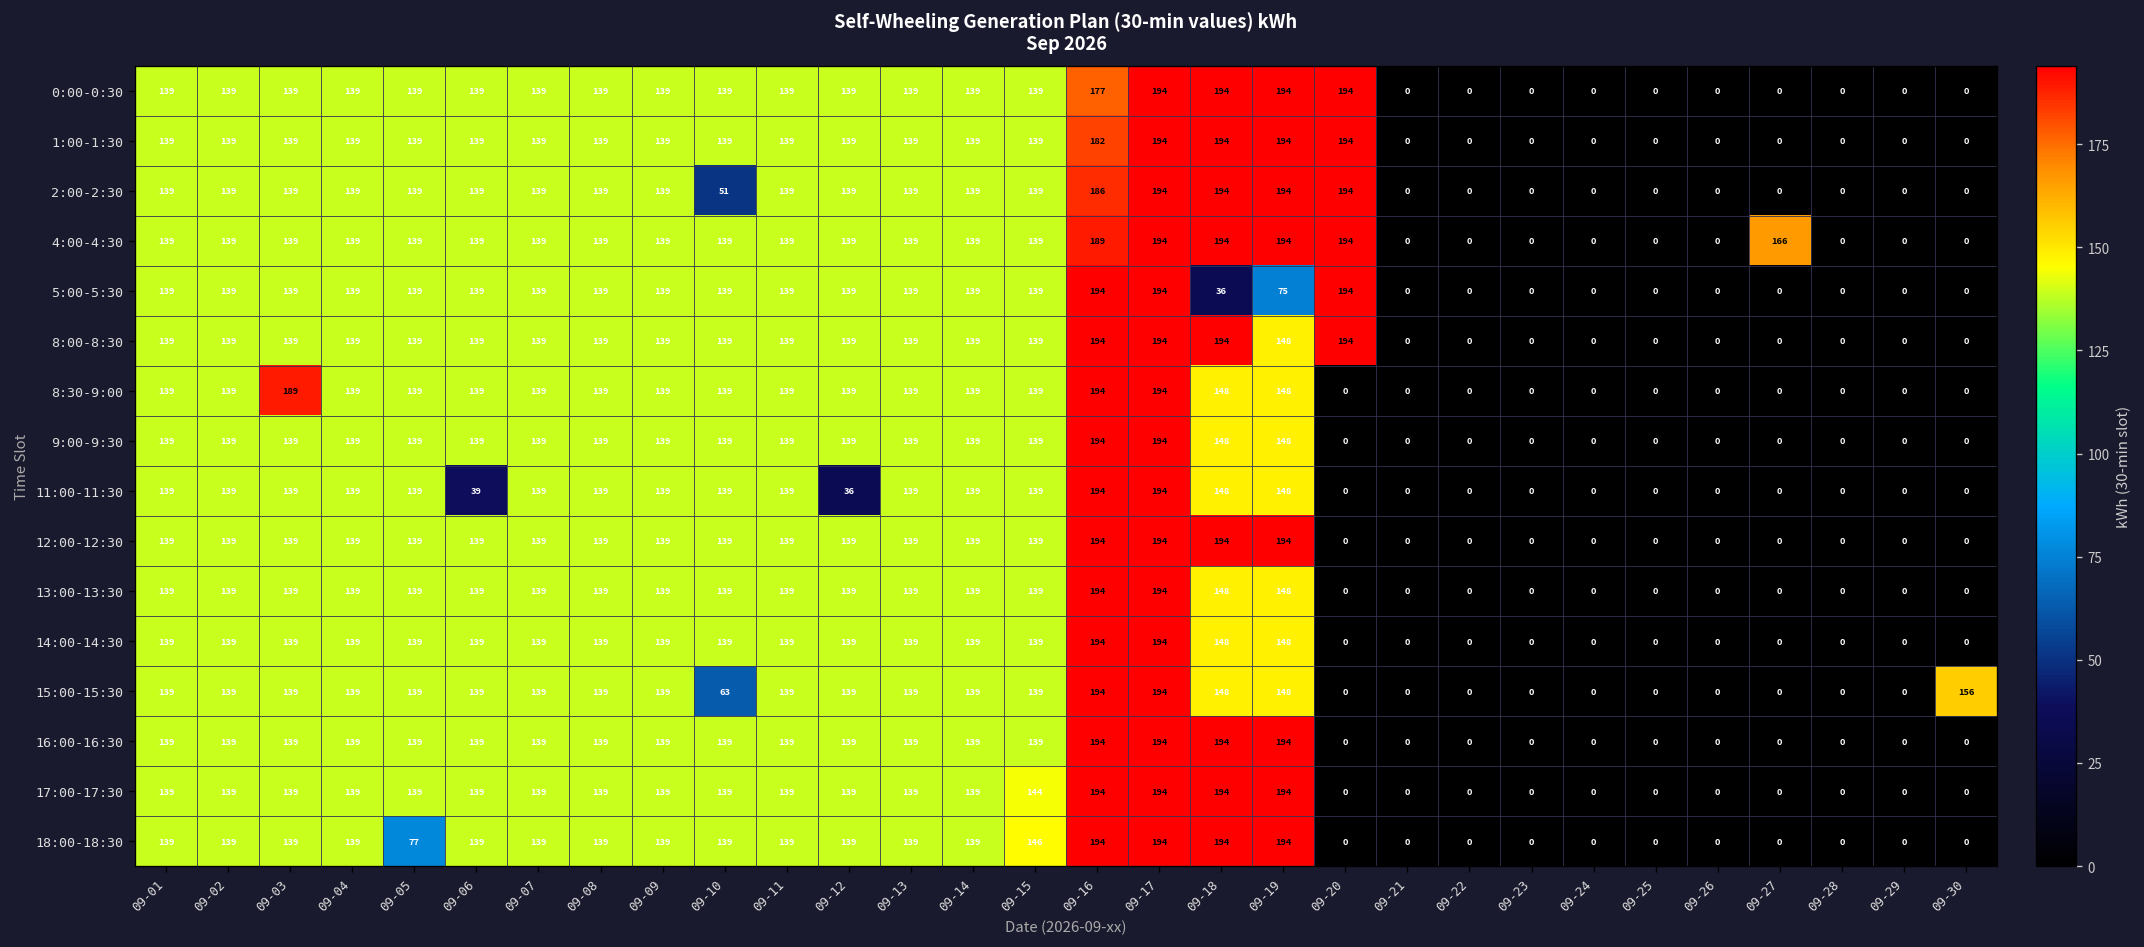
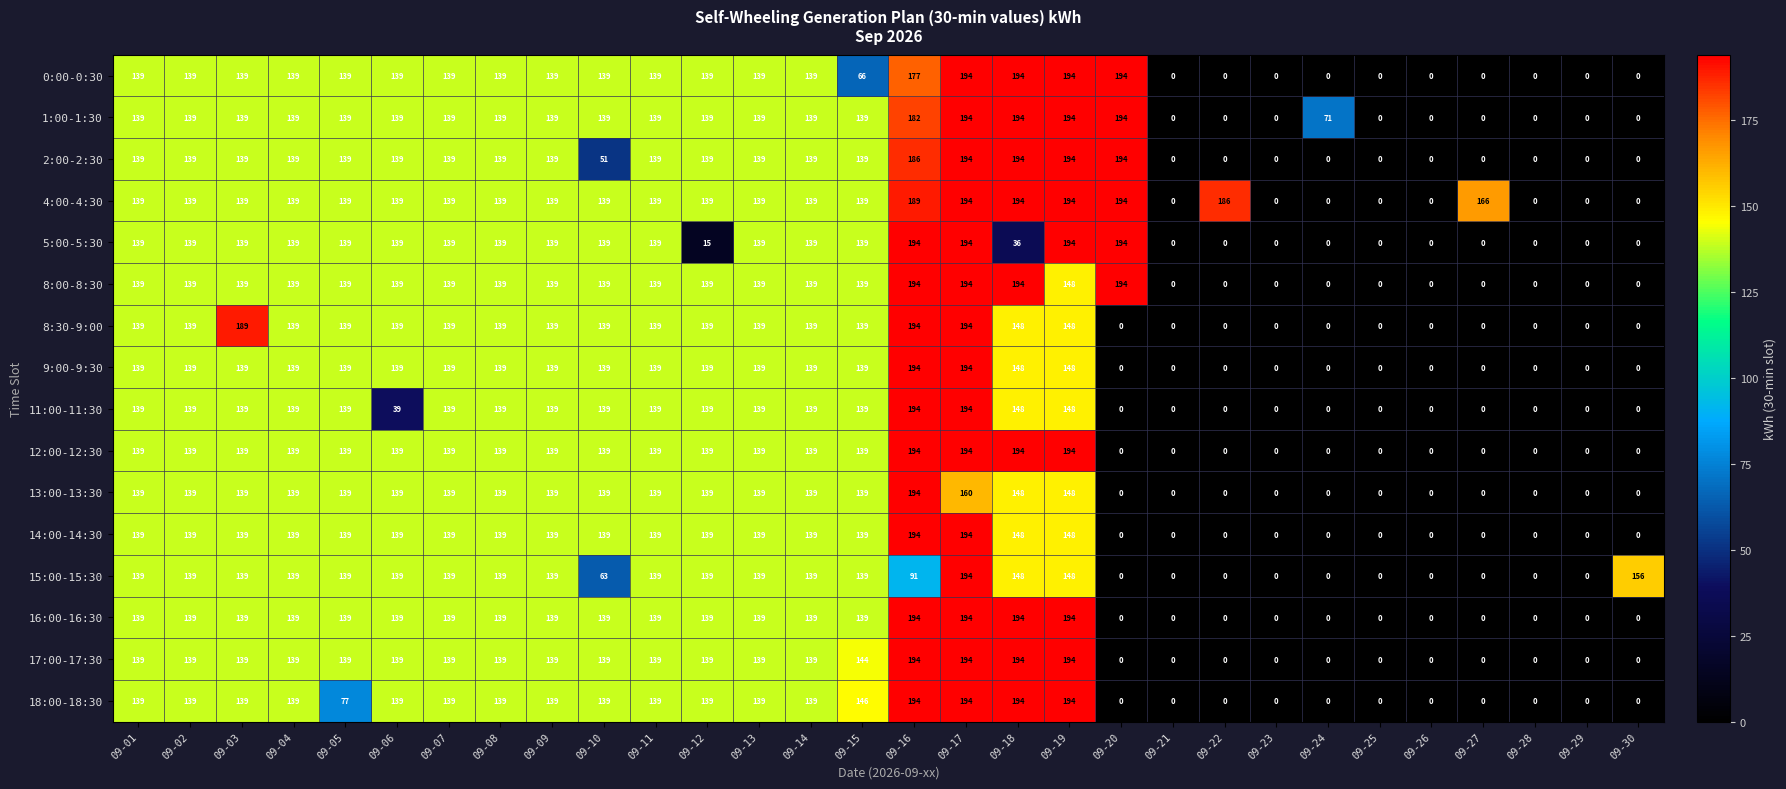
0:00-0:30, 09-15: 139 -> 66
1:00-1:30, 09-24: 0 -> 71
4:00-4:30, 09-22: 0 -> 186
5:00-5:30, 09-12: 139 -> 15
5:00-5:30, 09-19: 75 -> 194
11:00-11:30, 09-12: 36 -> 139
13:00-13:30, 09-17: 194 -> 160
15:00-15:30, 09-16: 194 -> 91
